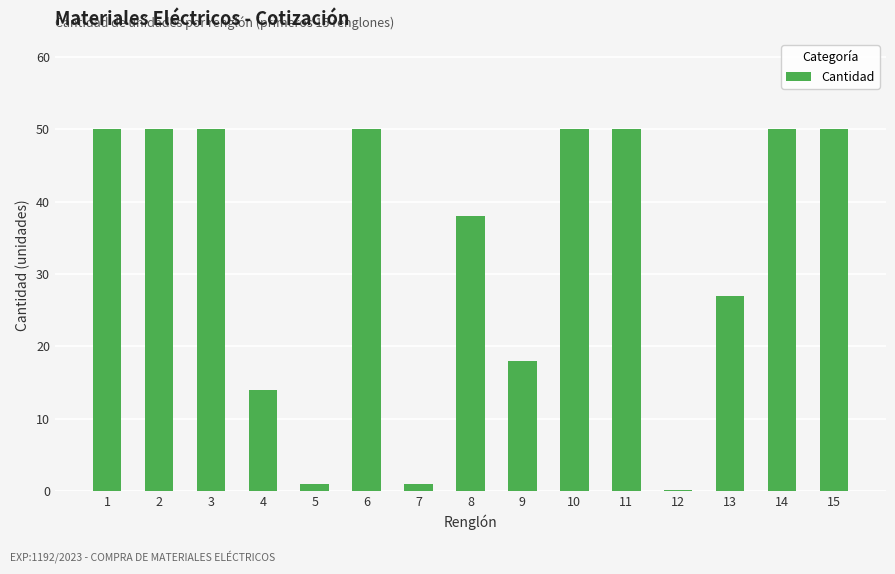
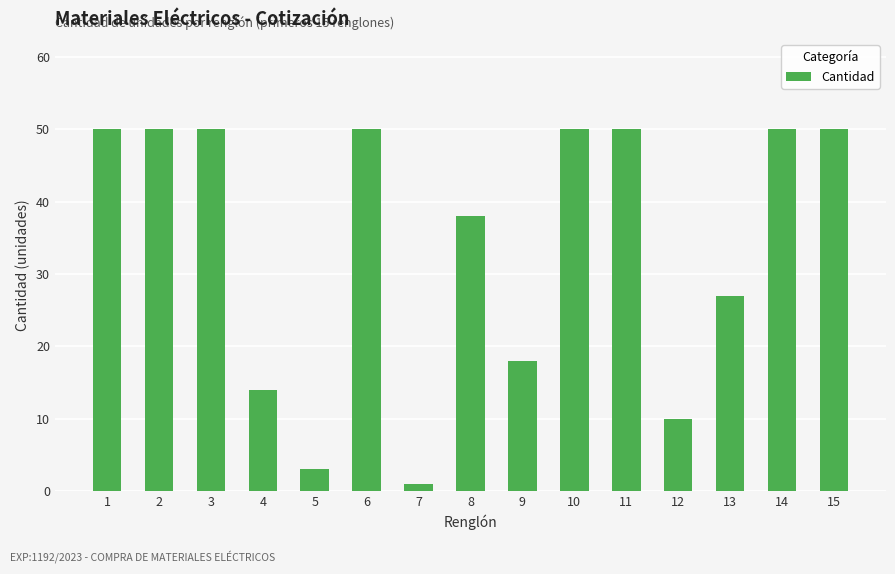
5: 1 -> 3
12: 0 -> 10
